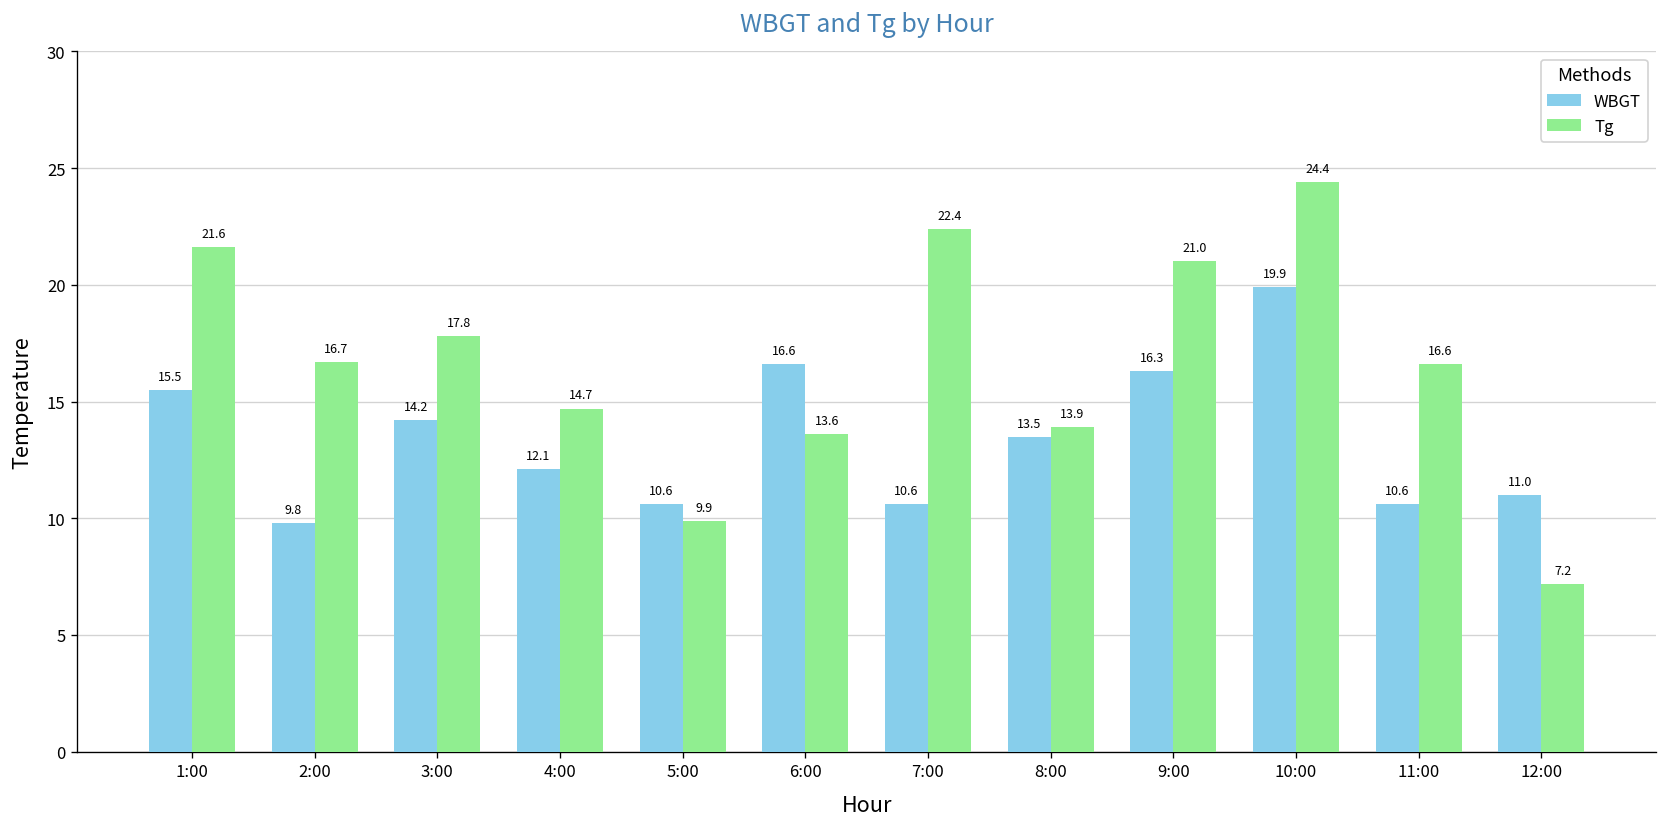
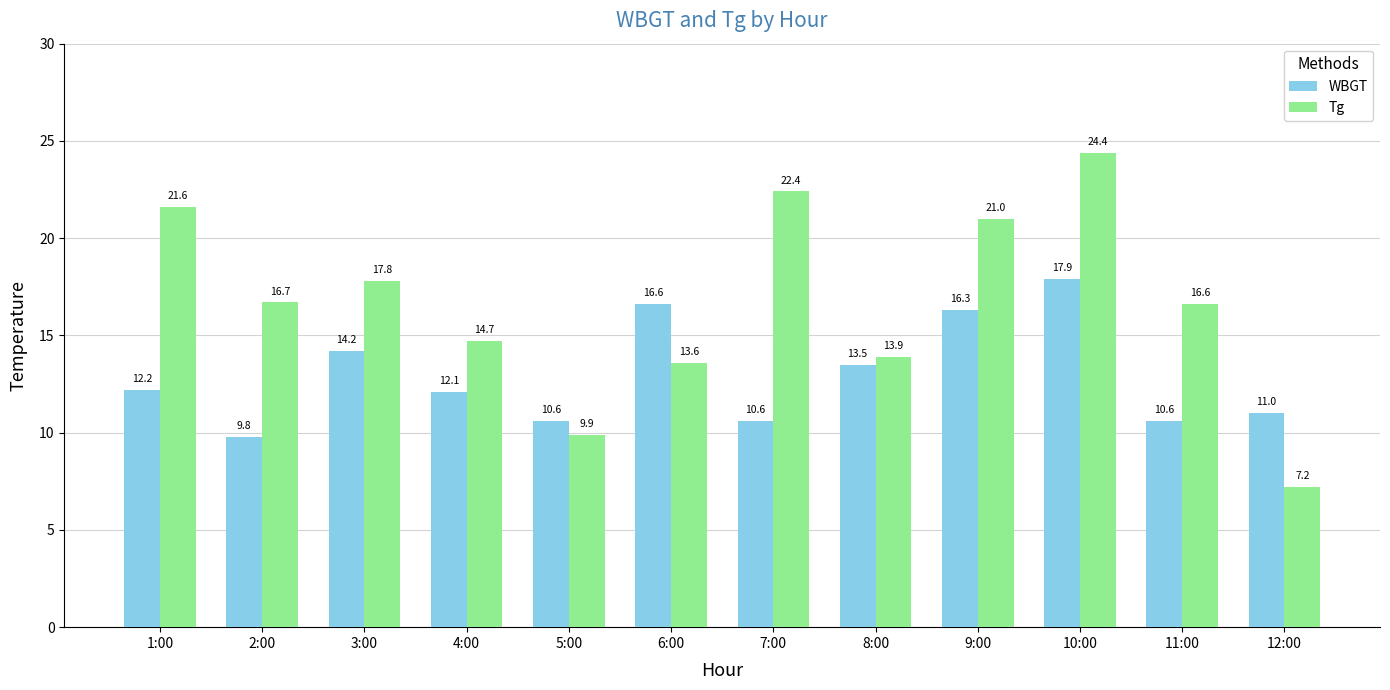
WBGT, 1:00: 15.5 -> 12.2
WBGT, 10:00: 19.9 -> 17.9
